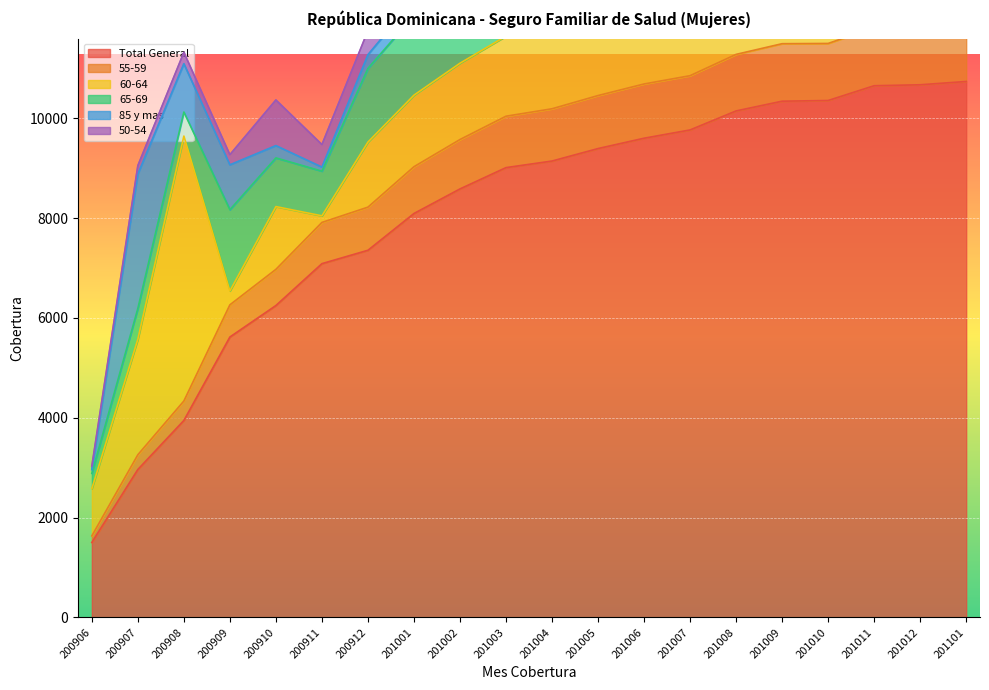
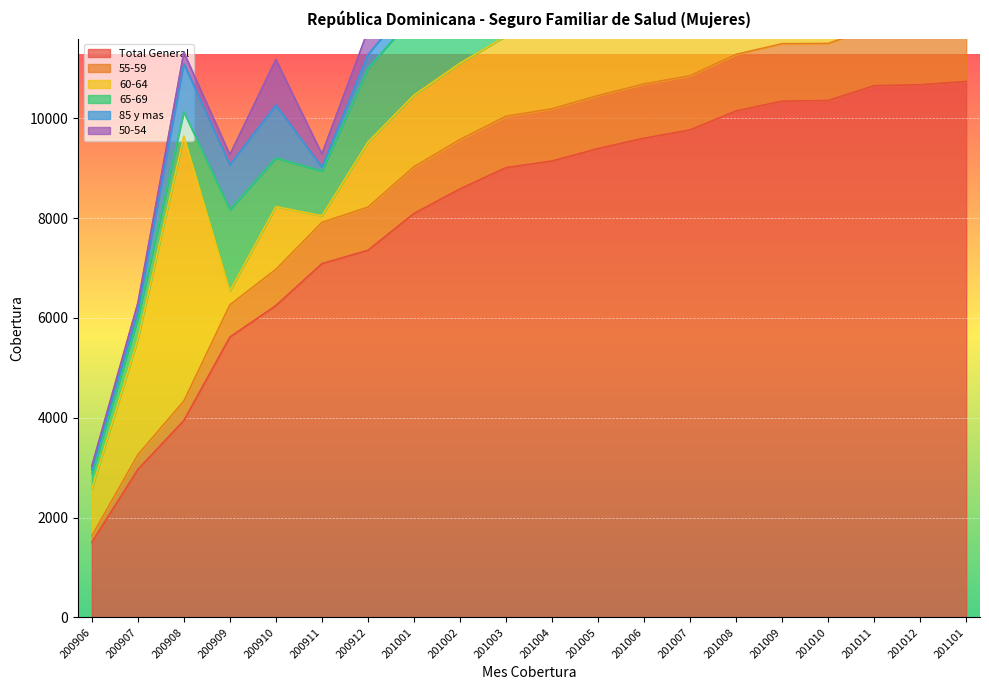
65-69, 200907: 600 -> 400
85 y mas, 200907: 2700 -> 100
85 y mas, 200910: 200 -> 1100
50-54, 200911: 500 -> 300
